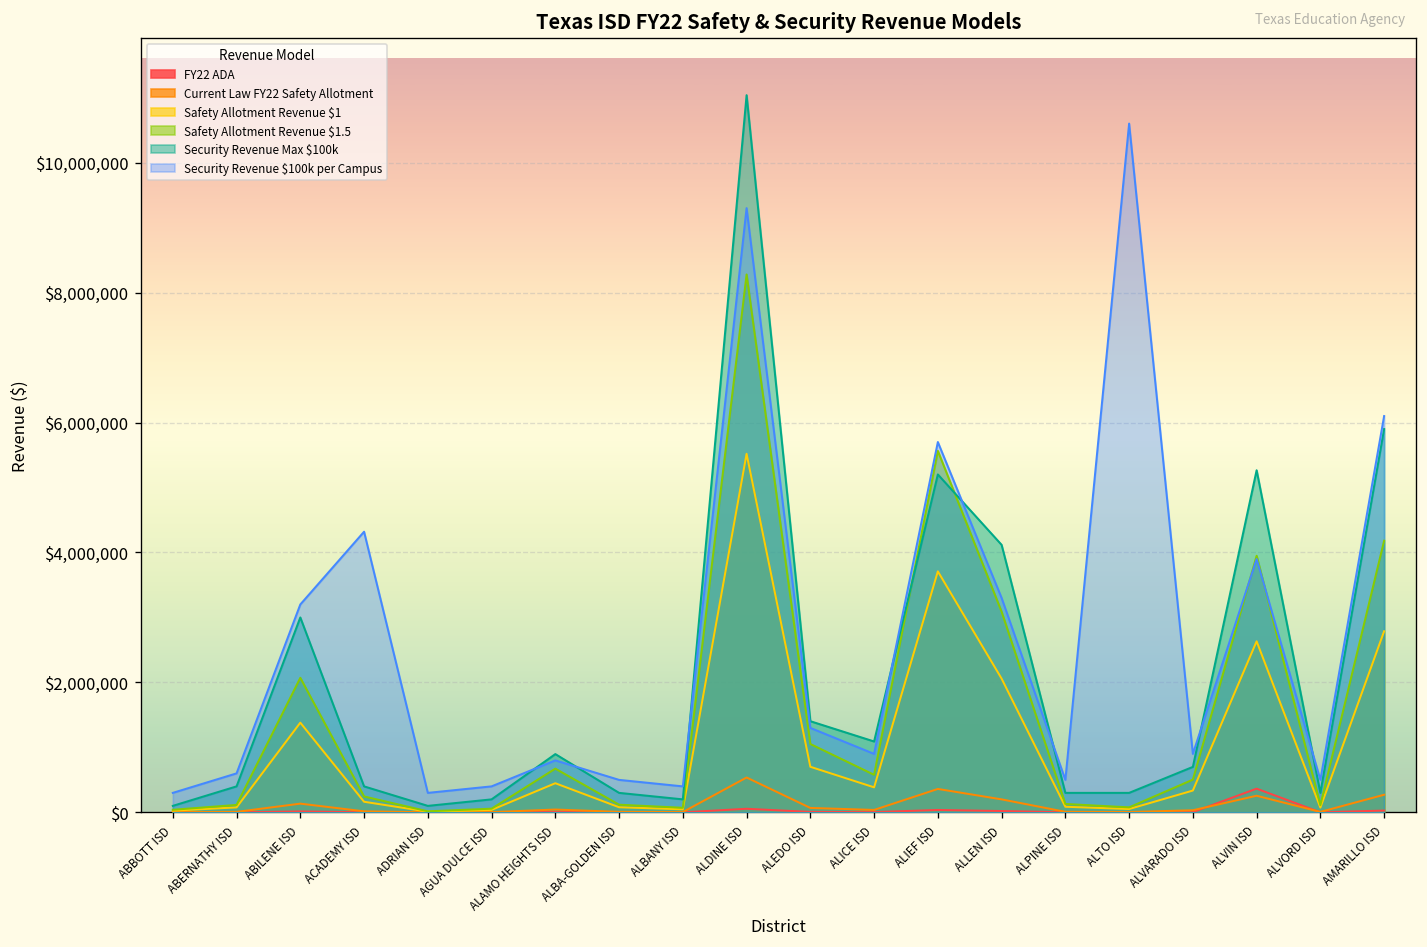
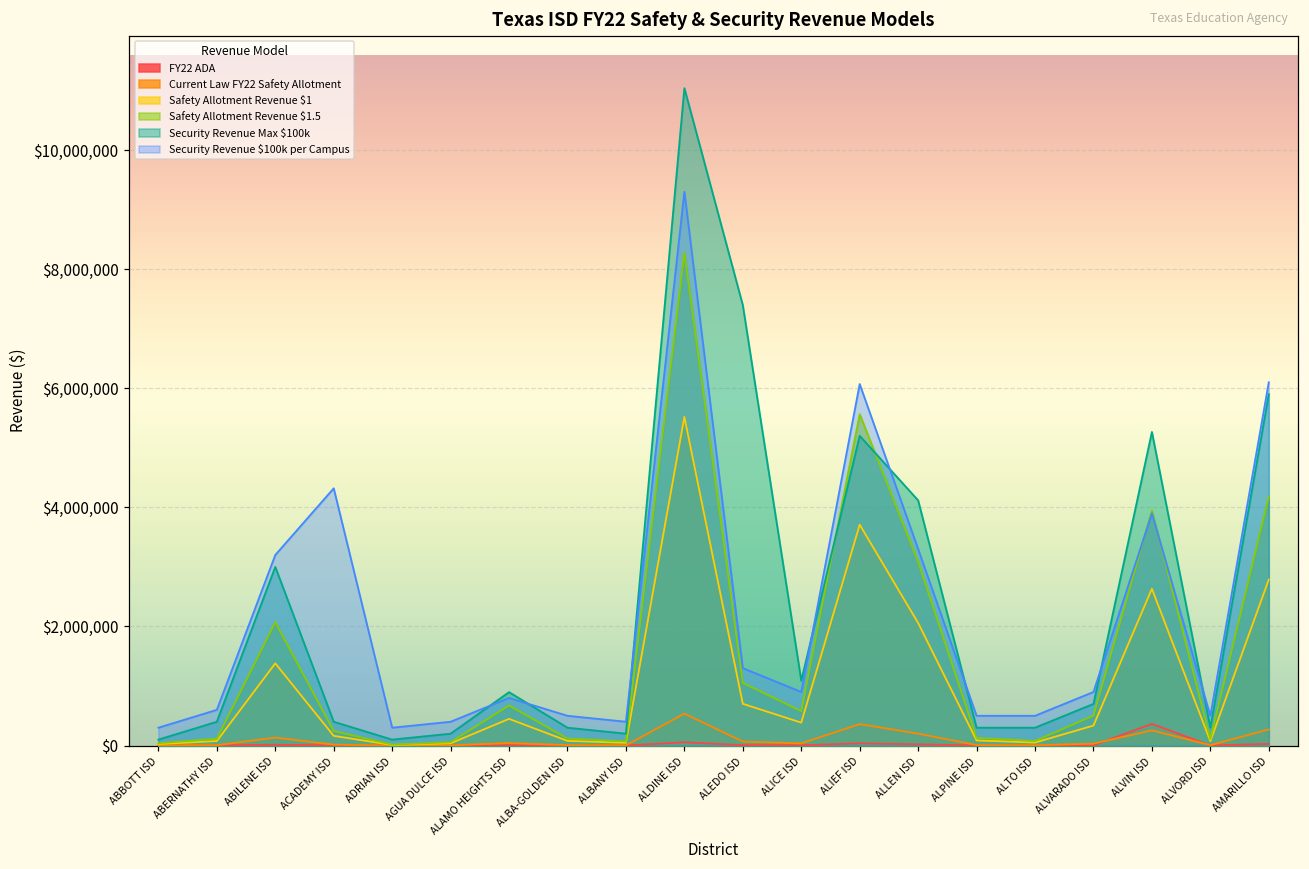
Security Revenue Max $100k, ALEDO ISD: $1,400,000 -> $7,400,000
Security Revenue $100k per Campus, ALIEF ISD: $5,700,000 -> $6,100,000
Security Revenue $100k per Campus, ALTO ISD: $10,600,000 -> $500,000
